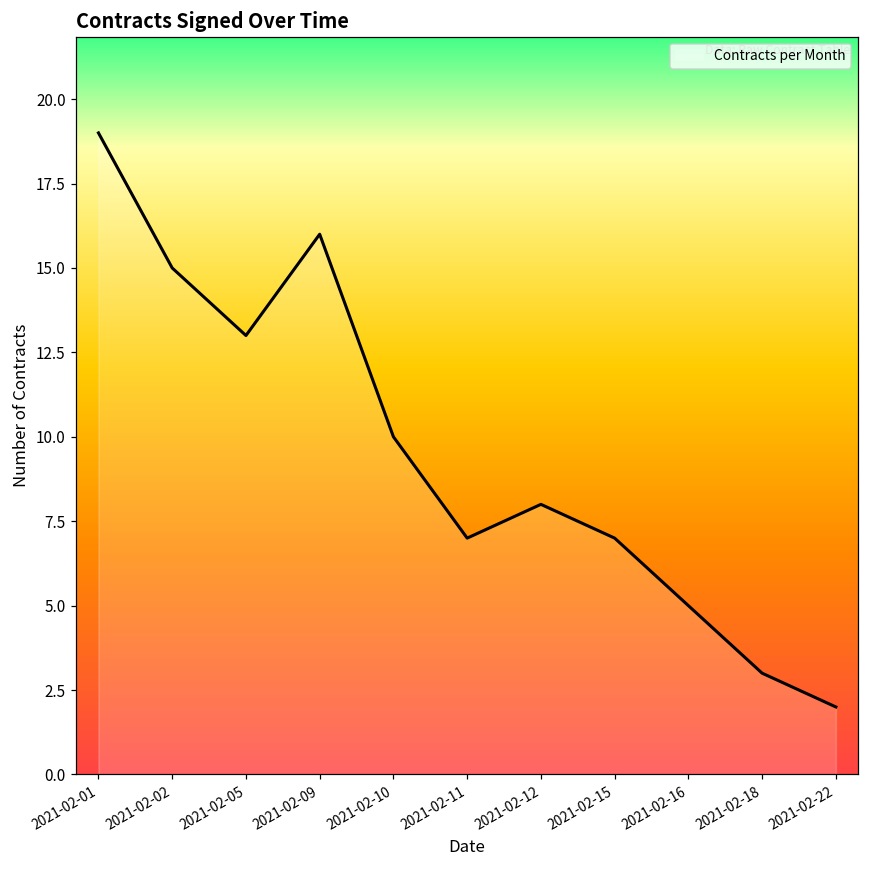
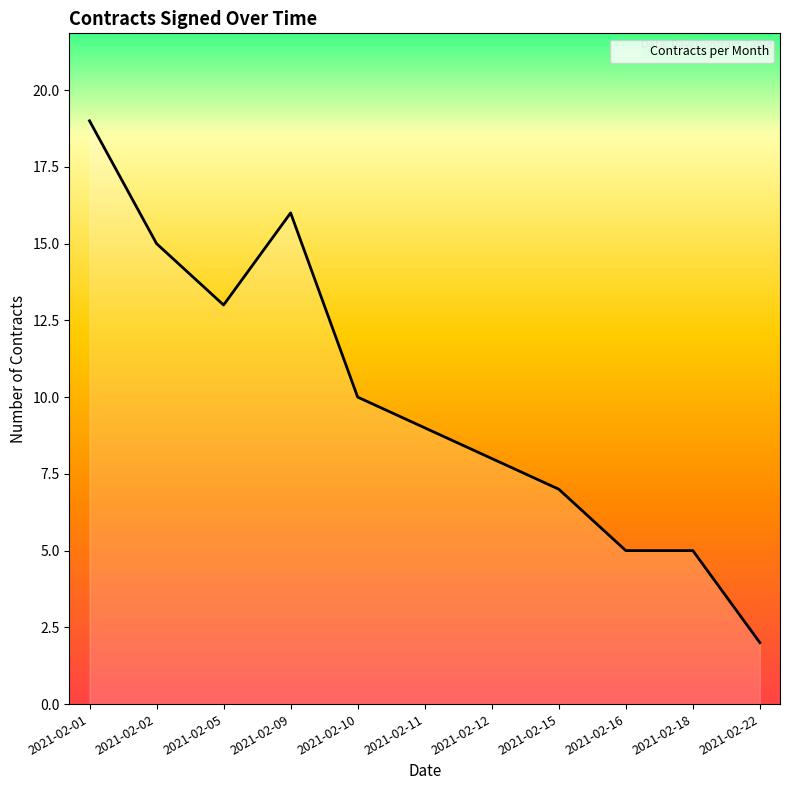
2021-02-11: 7 -> 9
2021-02-18: 3 -> 5
